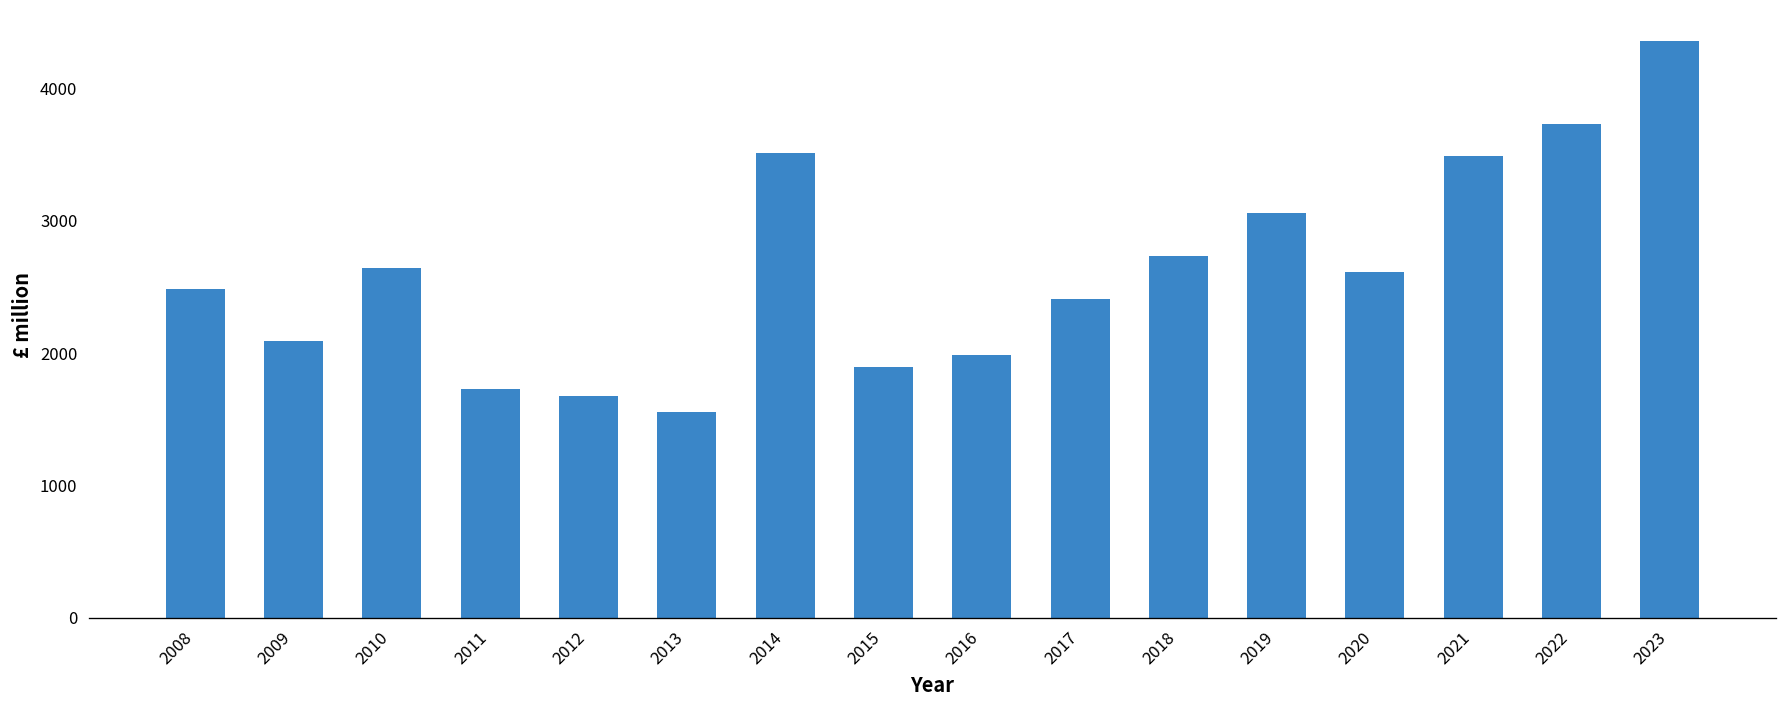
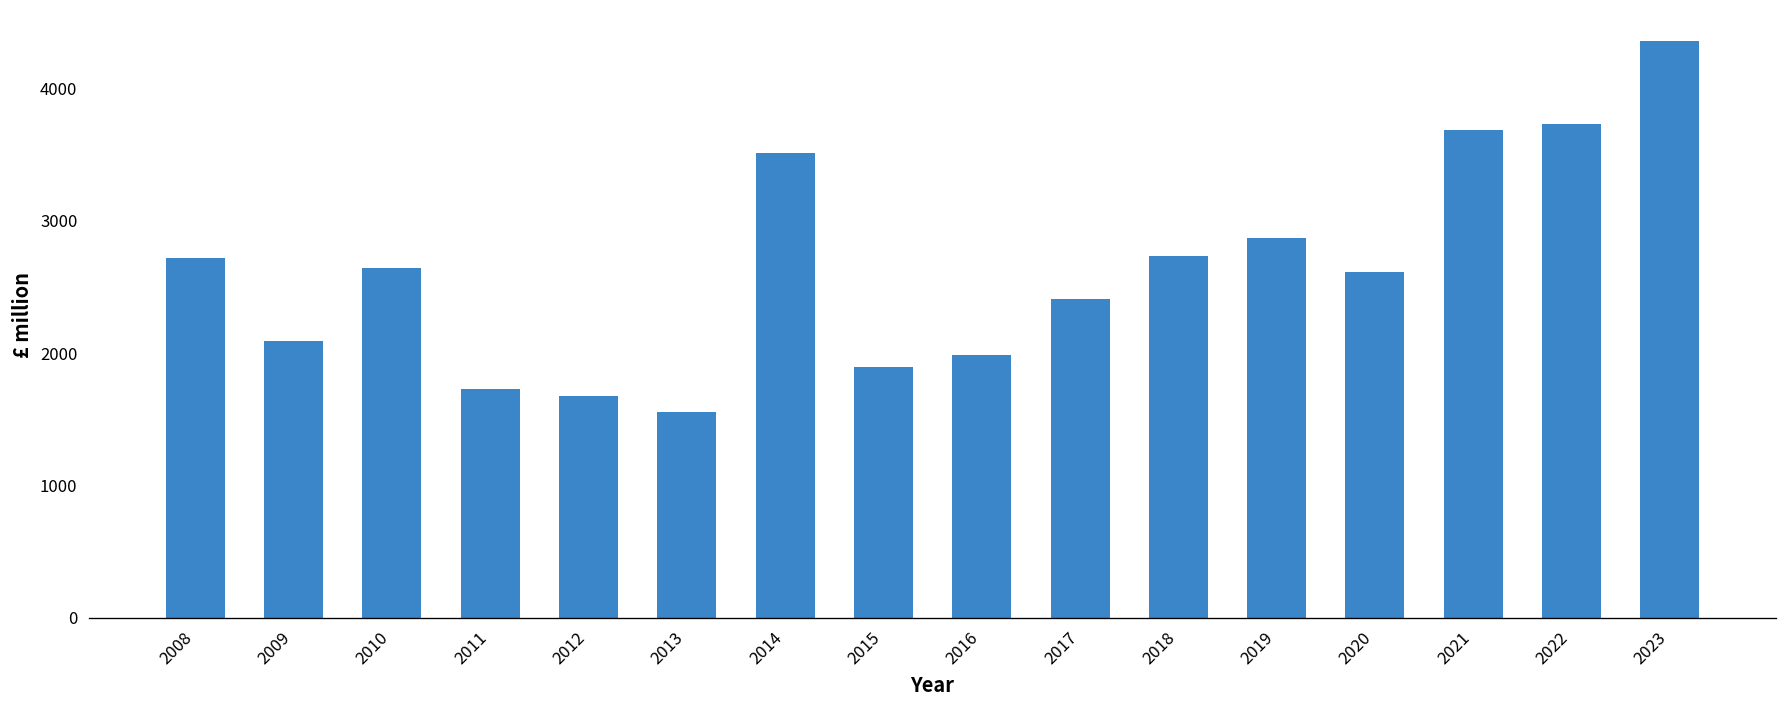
2008: 2480 -> 2720
2019: 3060 -> 2870
2021: 3490 -> 3690
